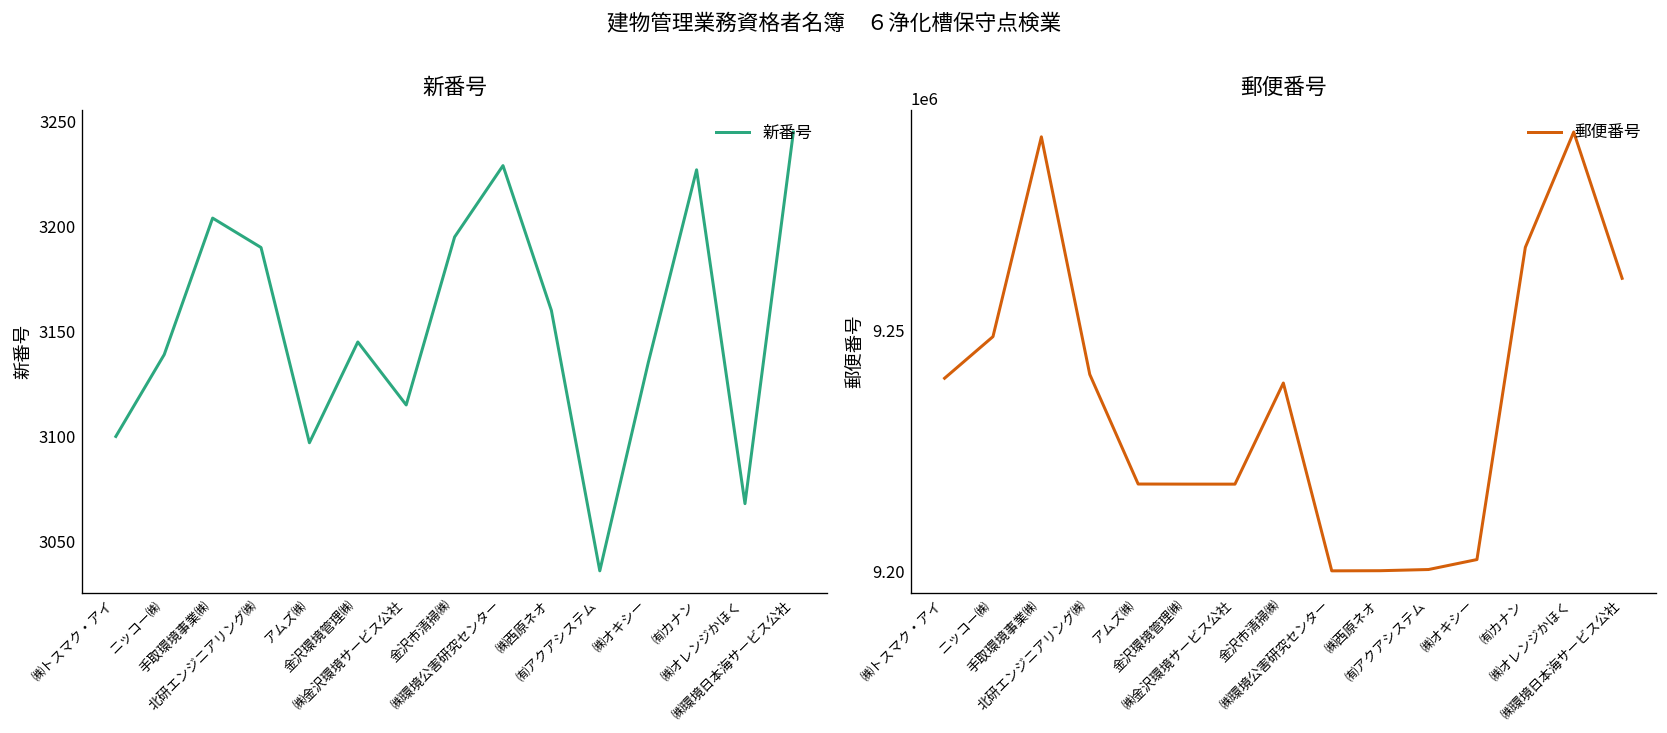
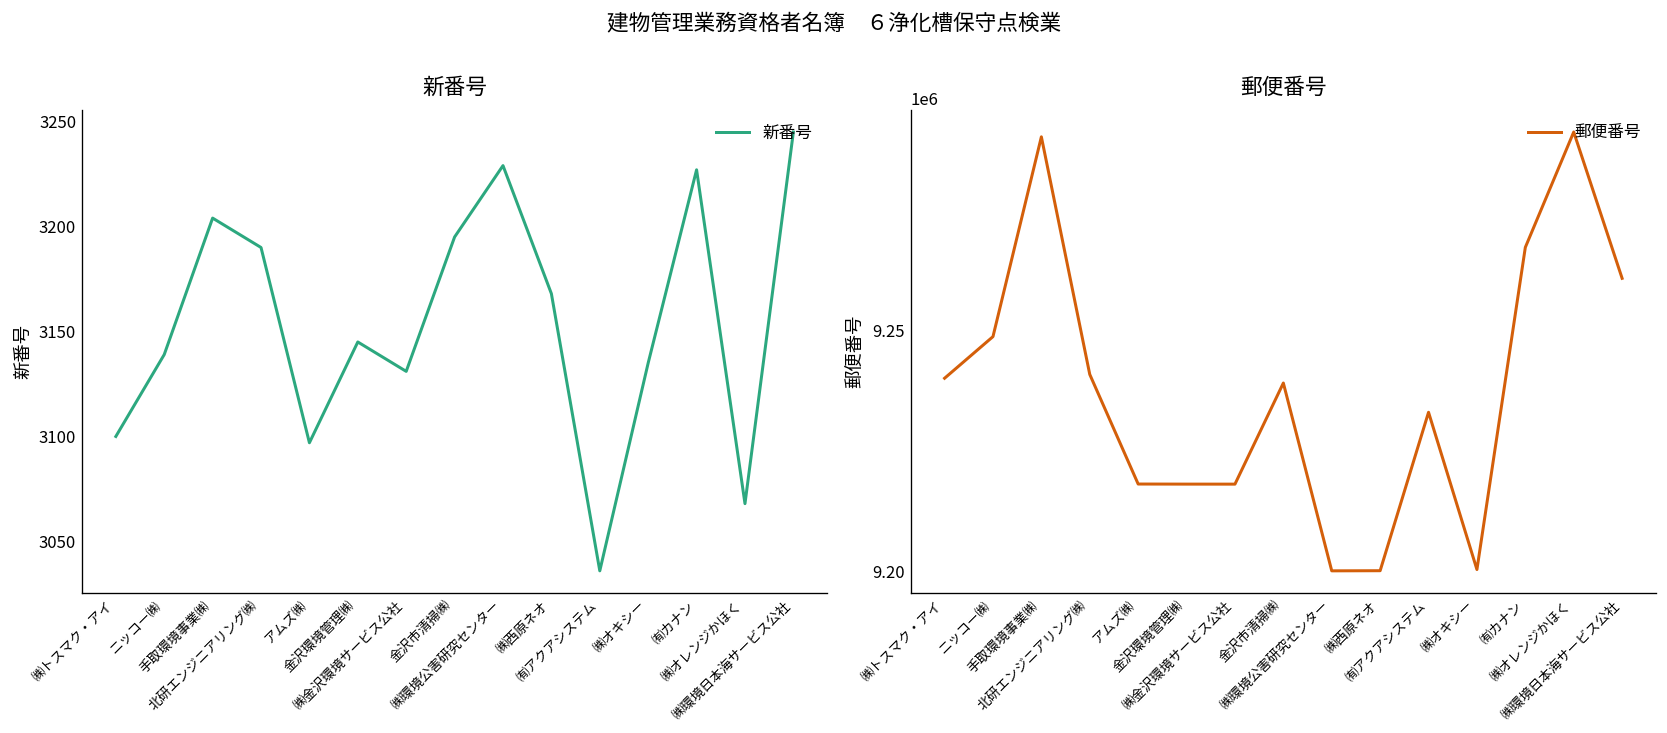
新番号, ㈱金沢環境サービス公社: 3115 -> 3131
新番号, ㈱西原ネオ: 3160 -> 3168
郵便番号, ㈲アクアシステム: 9200000 -> 9233000
郵便番号, ㈱オキシー: 9202000 -> 9200000
